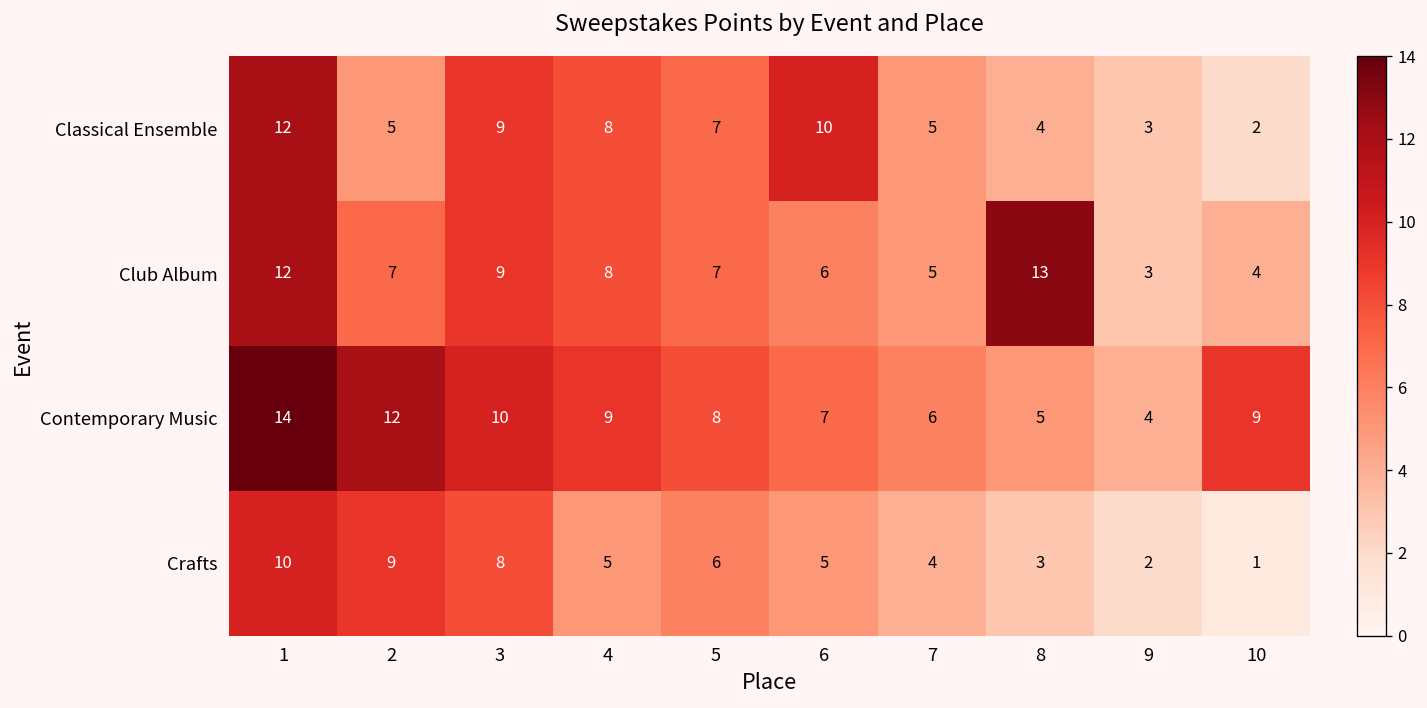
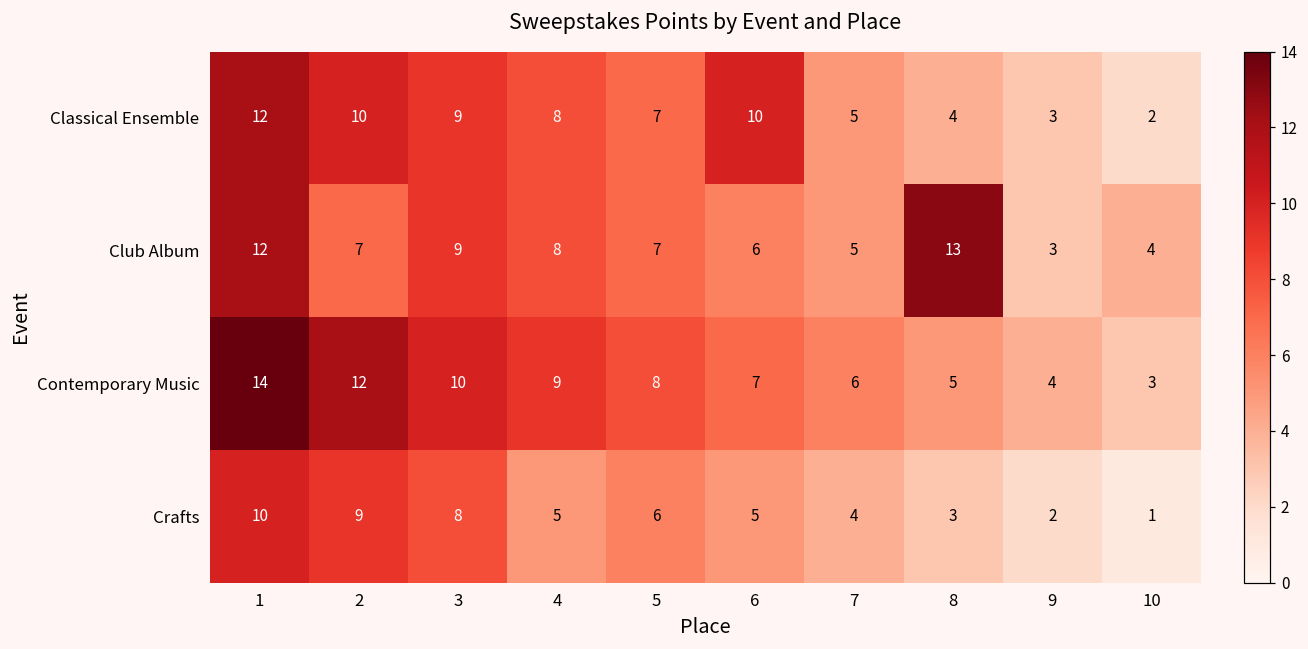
Classical Ensemble, 2: 5 -> 10
Contemporary Music, 10: 9 -> 3
